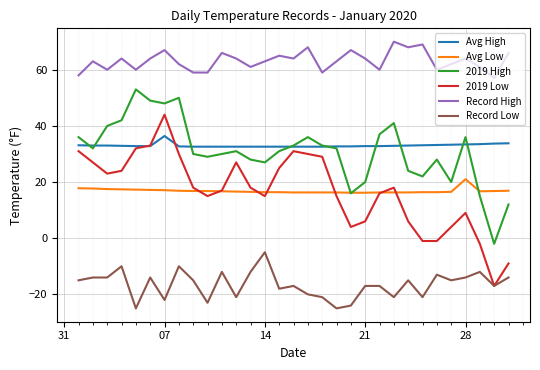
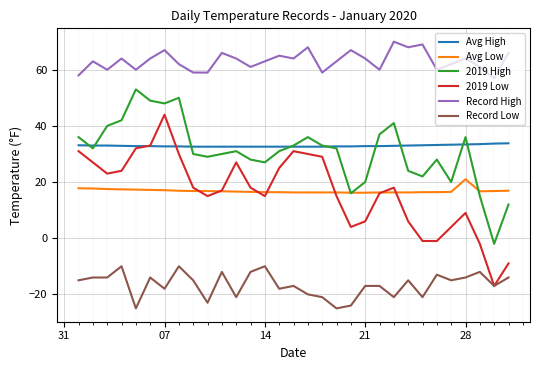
Avg High, 07: 36 -> 33
Record Low, 07: -22 -> -18
Record Low, 14: -5 -> -10
